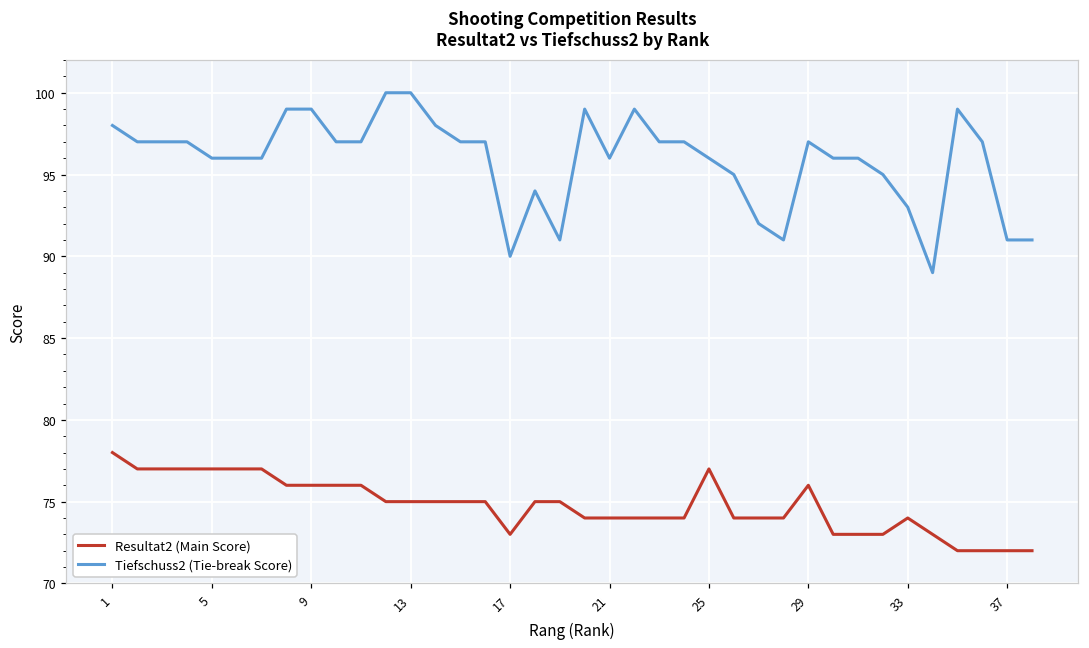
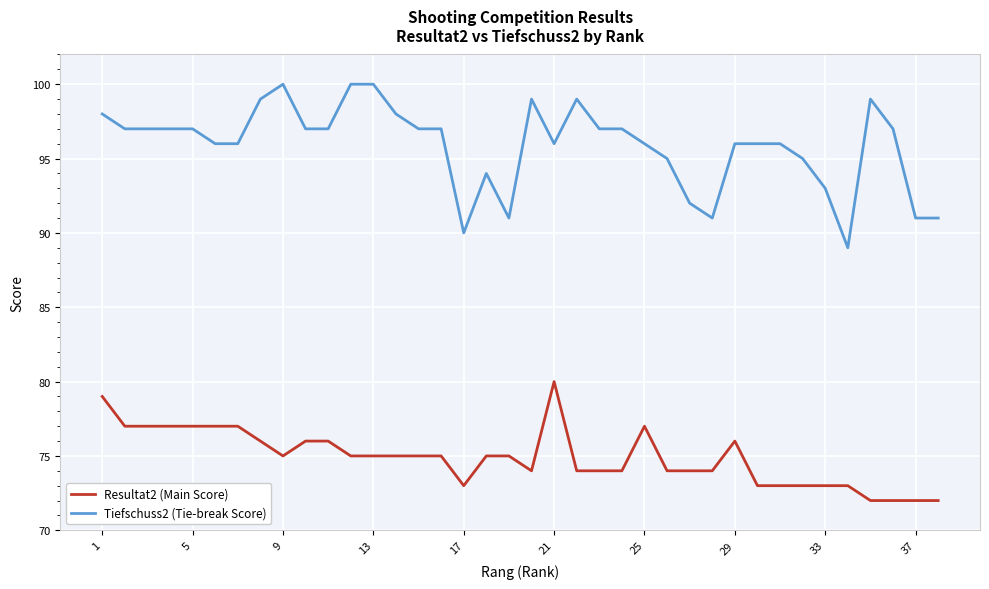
Resultat2 (Main Score), 1: 78 -> 79
Tiefschuss2 (Tie-break Score), 5: 96 -> 97
Resultat2 (Main Score), 9: 76 -> 75
Tiefschuss2 (Tie-break Score), 9: 99 -> 100
Resultat2 (Main Score), 21: 74 -> 80
Tiefschuss2 (Tie-break Score), 29: 97 -> 96
Resultat2 (Main Score), 33: 74 -> 73
